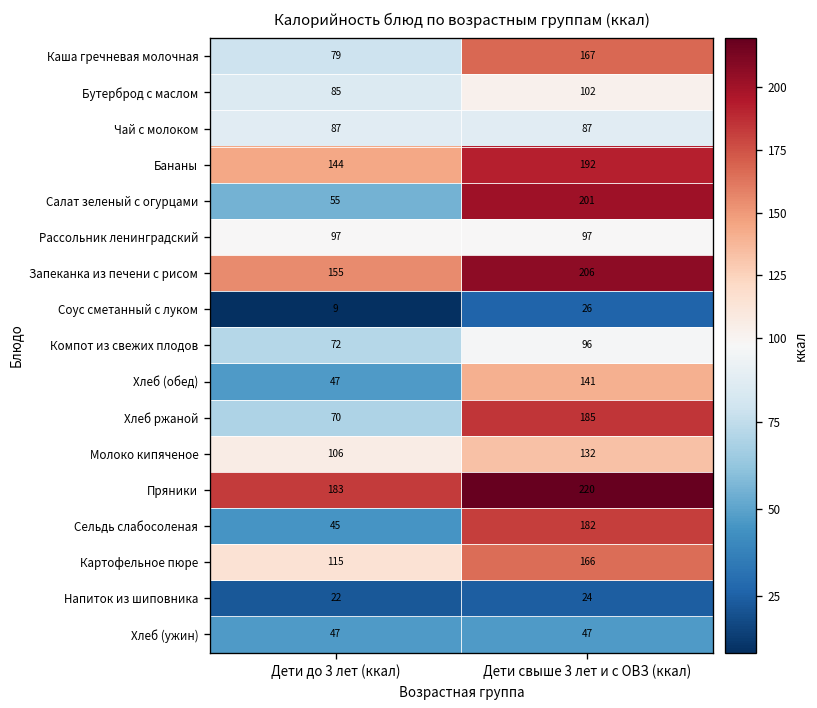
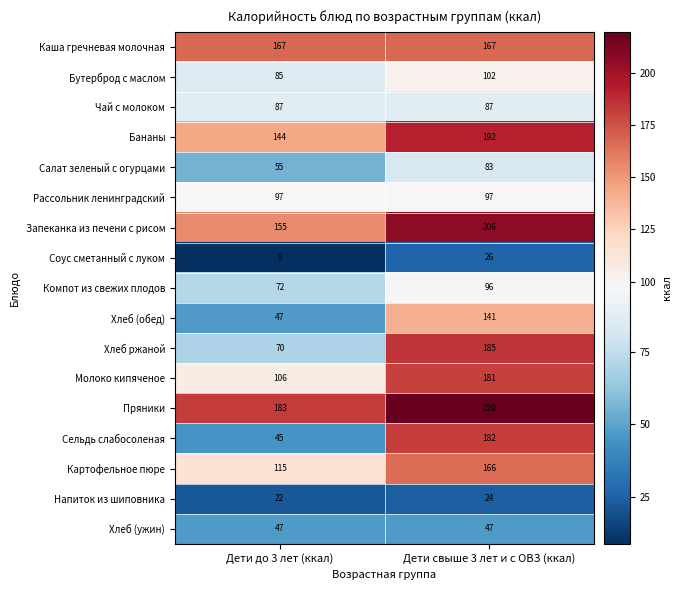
Каша гречневая молочная, Дети до 3 лет (ккал): 79 -> 167
Салат зеленый с огурцами, Дети свыше 3 лет и с ОВЗ (ккал): 201 -> 83
Молоко кипяченое, Дети свыше 3 лет и с ОВЗ (ккал): 132 -> 181
